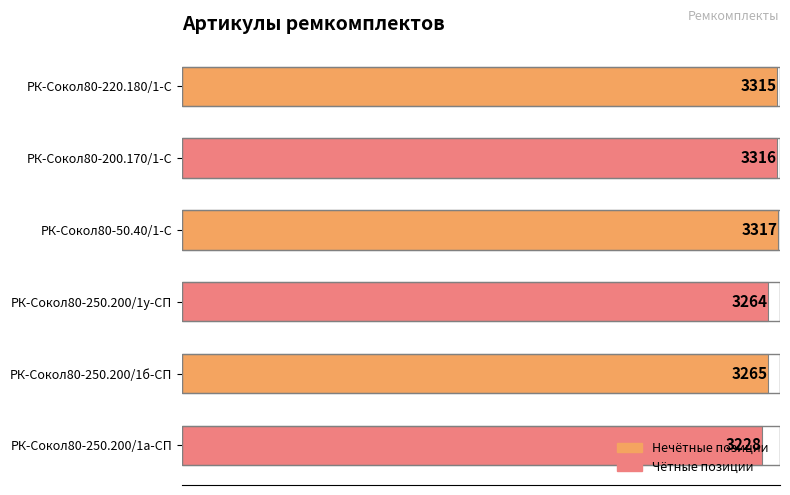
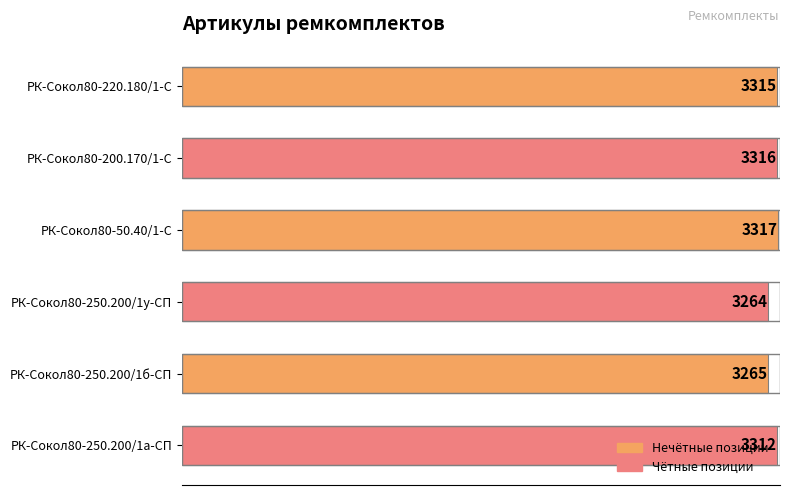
РК-Сокол80-250.200/1а-СП: 3228 -> 3312
